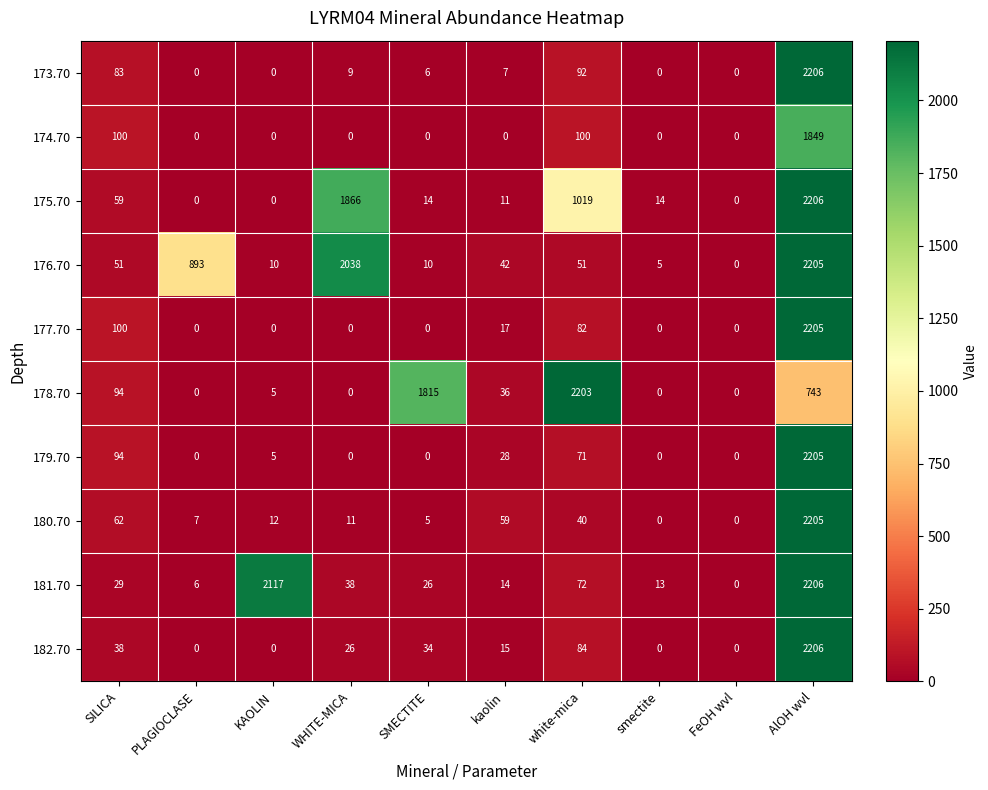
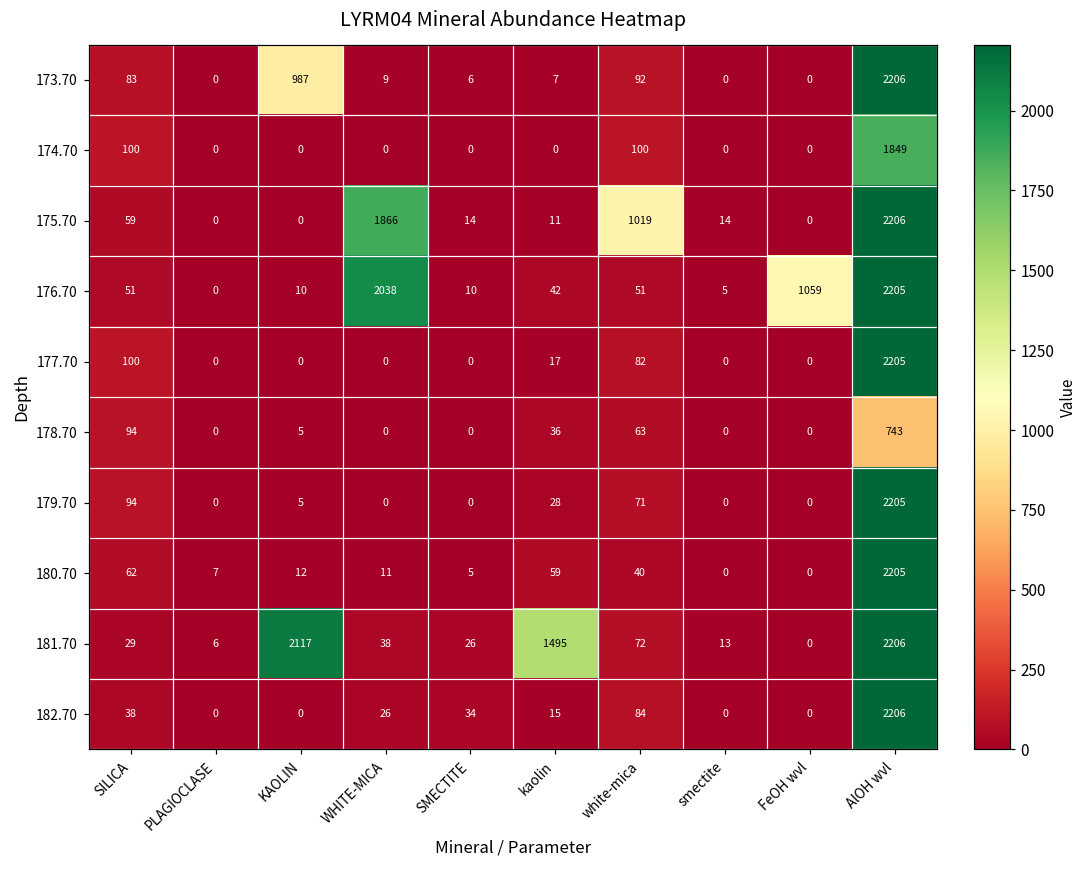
173.70, KAOLIN: 0 -> 987
176.70, PLAGIOCLASE: 893 -> 0
176.70, FeOH wvl: 0 -> 1059
178.70, SMECTITE: 1815 -> 0
178.70, white-mica: 2203 -> 63
181.70, kaolin: 14 -> 1495
